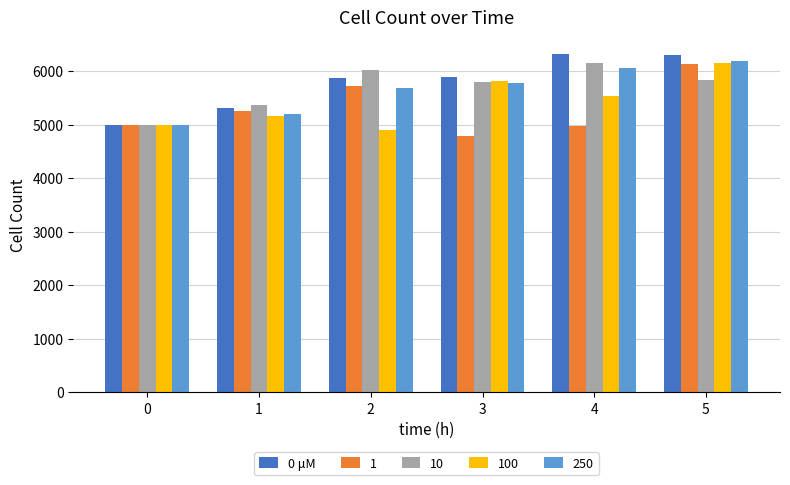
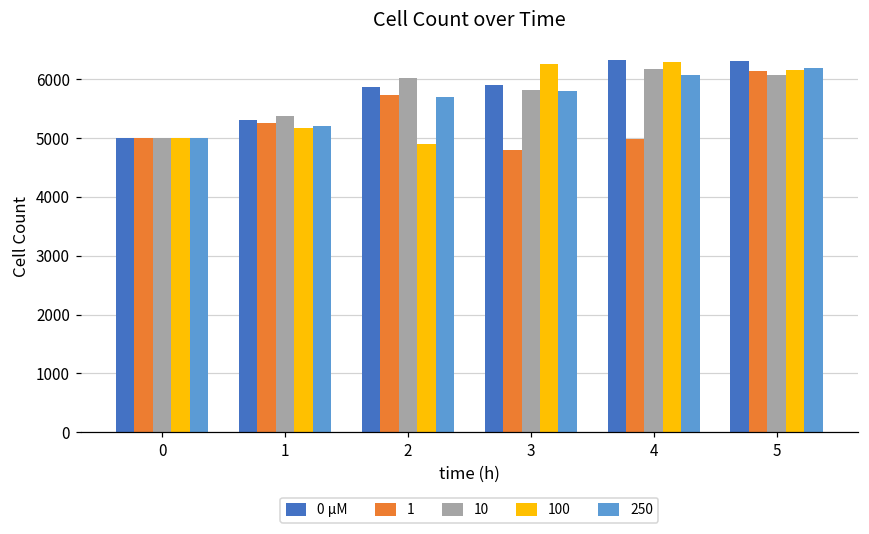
100, 3: 5800 -> 6200
100, 4: 5500 -> 6300
10, 5: 5800 -> 6100
